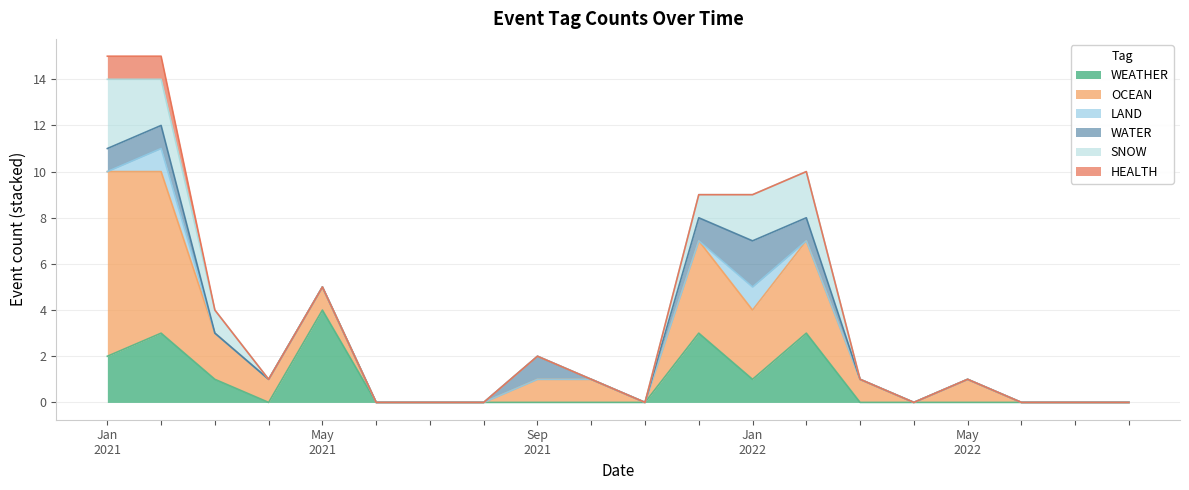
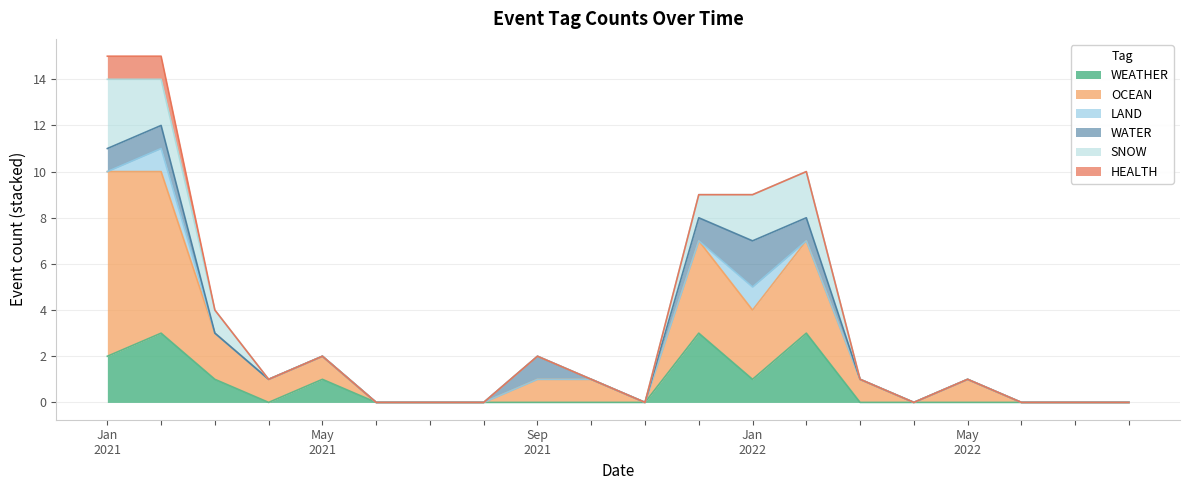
WEATHER, May 2021: 4 -> 1
